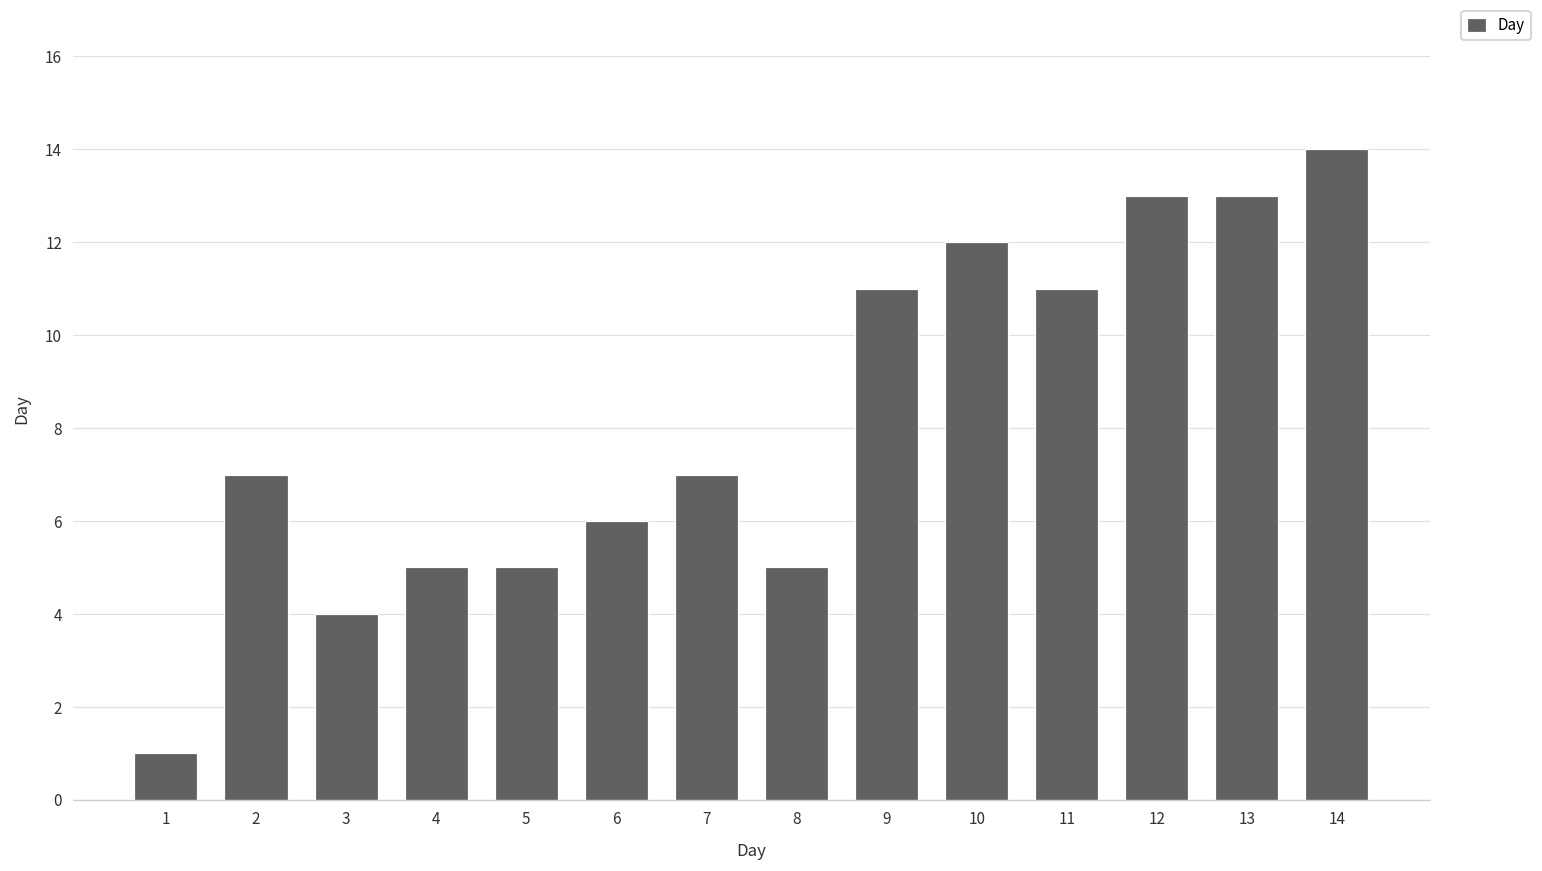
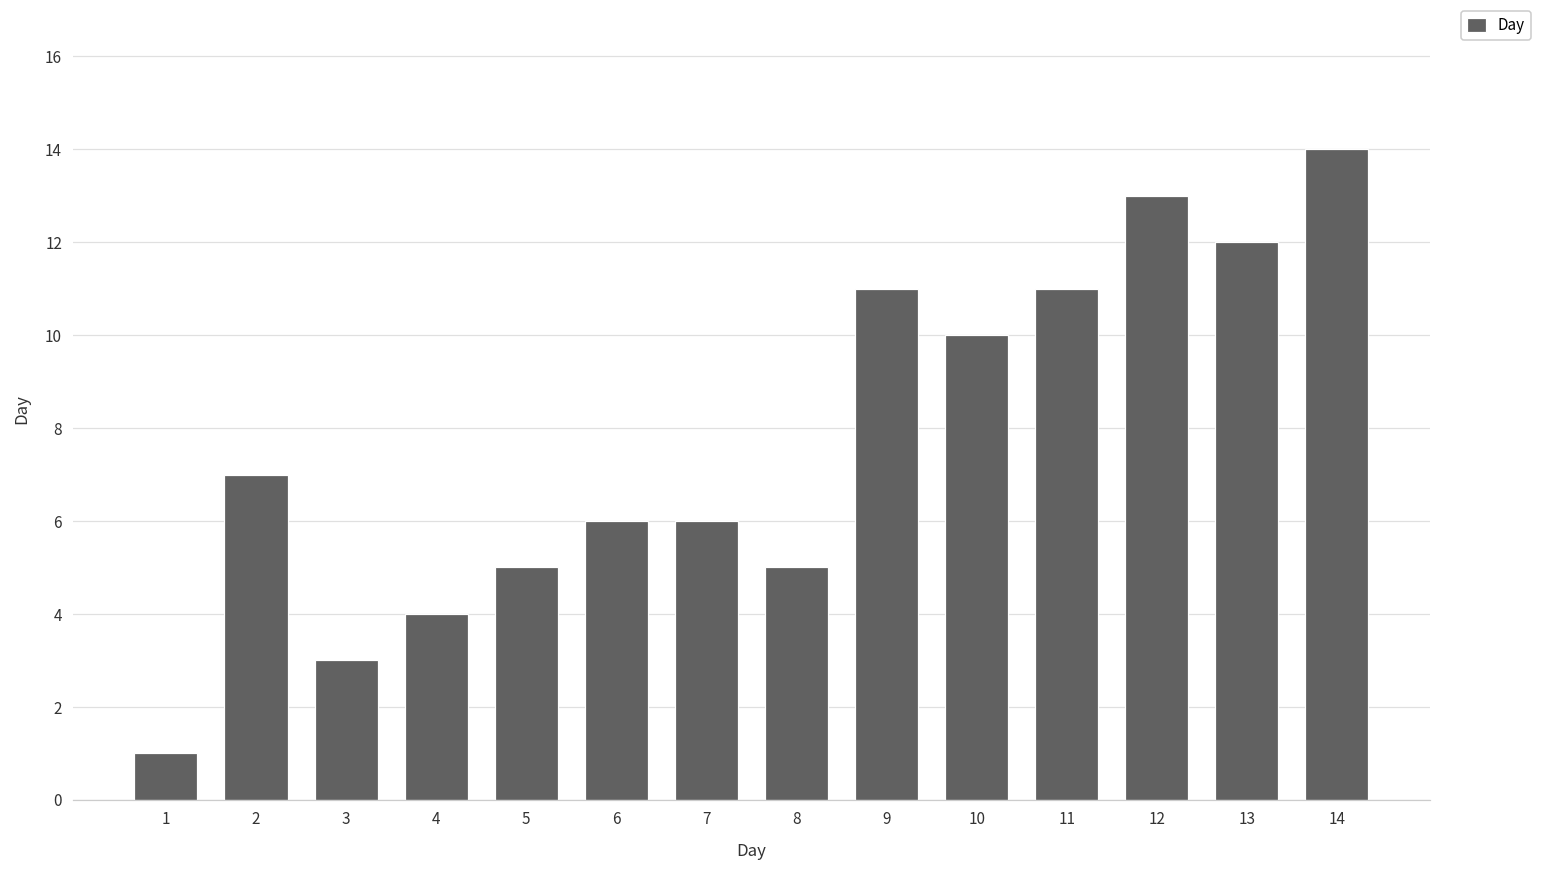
3: 4 -> 3
4: 5 -> 4
7: 7 -> 6
10: 12 -> 10
13: 13 -> 12
